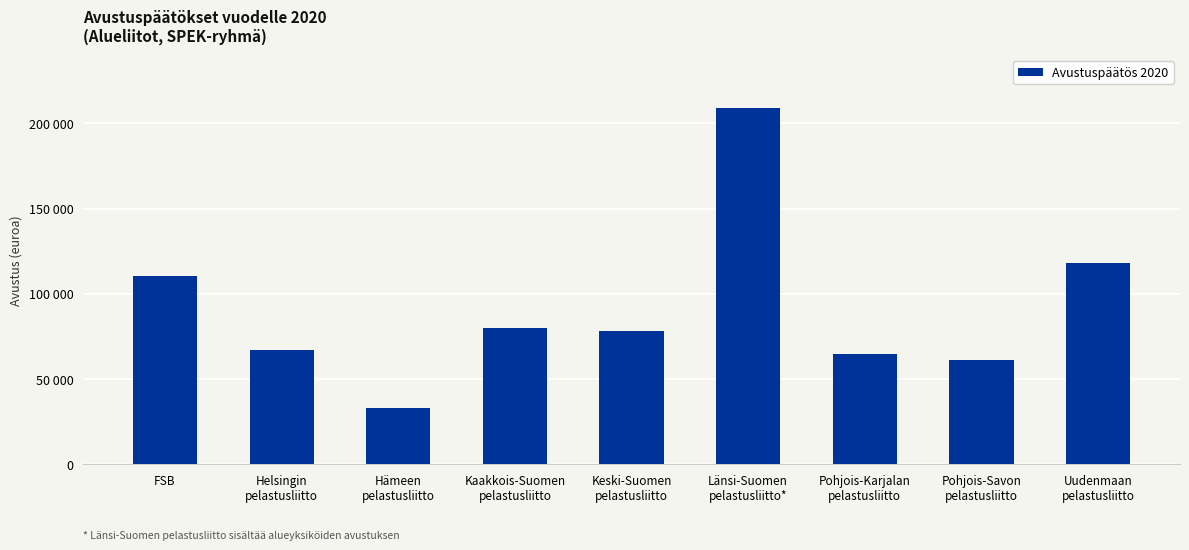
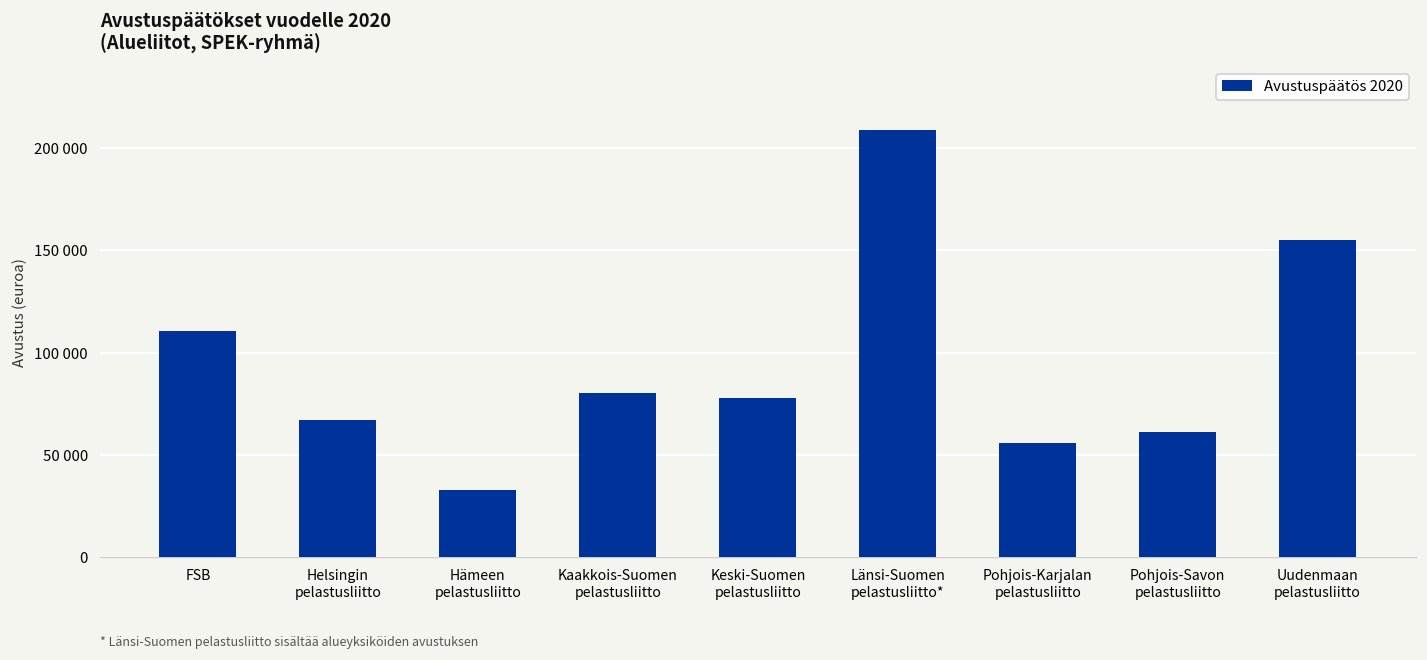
Pohjois-Karjalan pelastusliitto: 65000 -> 56000
Uudenmaan pelastusliitto: 118000 -> 155000
